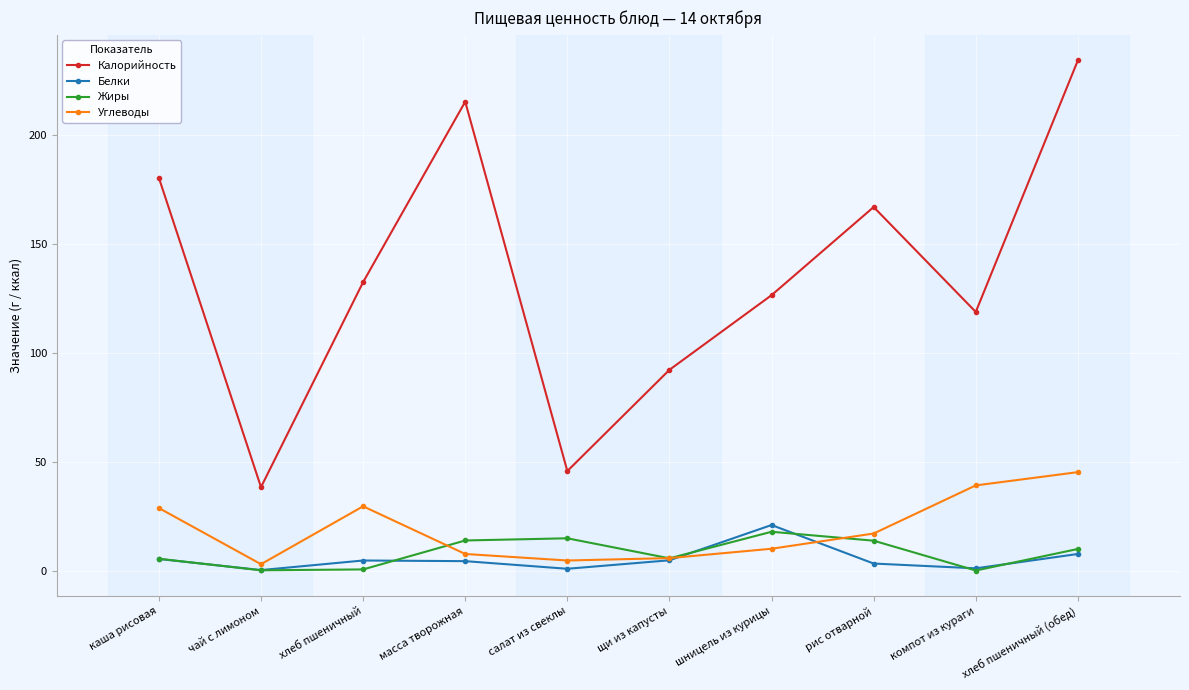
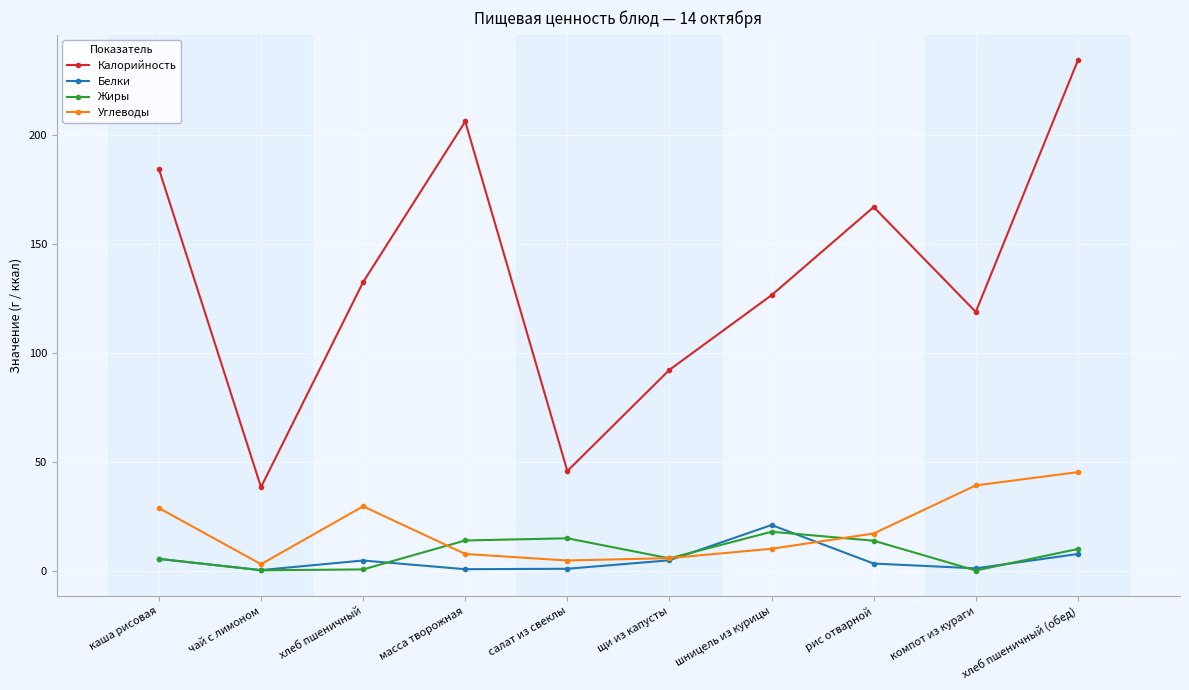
Калорийность, каша рисовая: 180 -> 185
Калорийность, масса творожная: 215 -> 206
Белки, масса творожная: 4 -> 1
